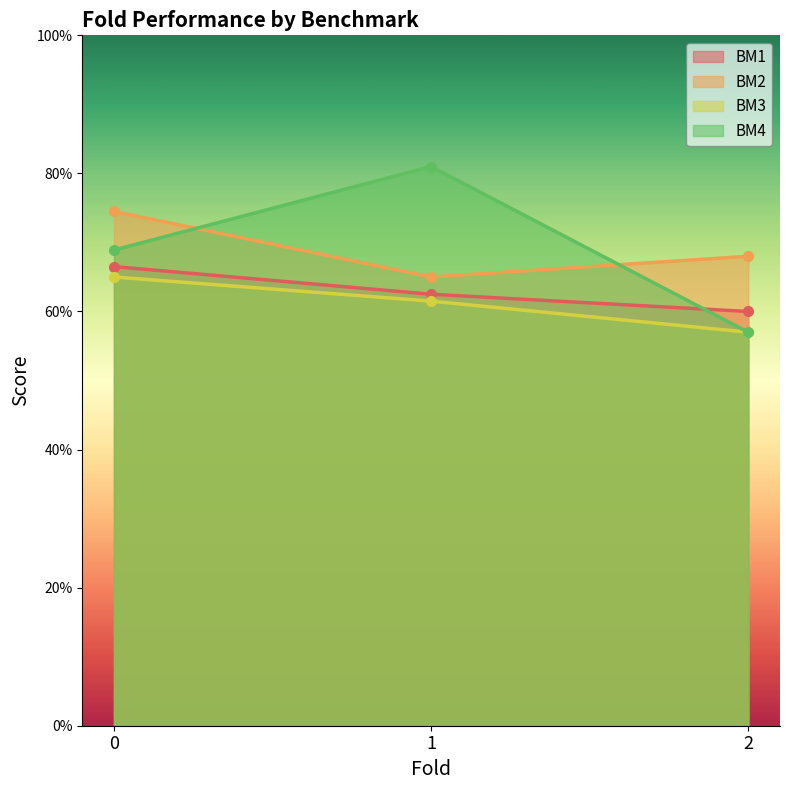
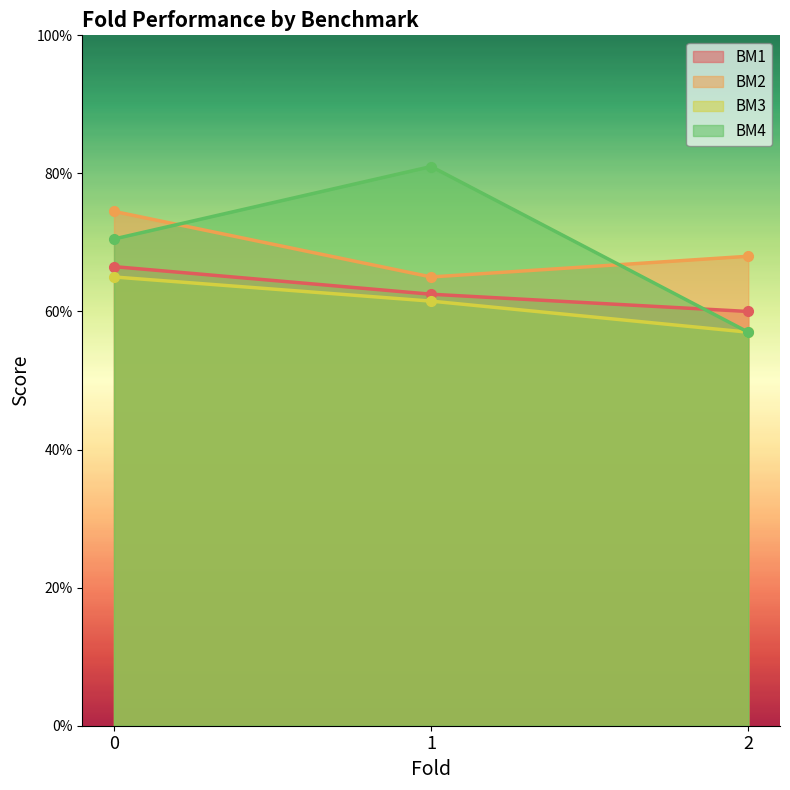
BM4, 0: 69% -> 71%
